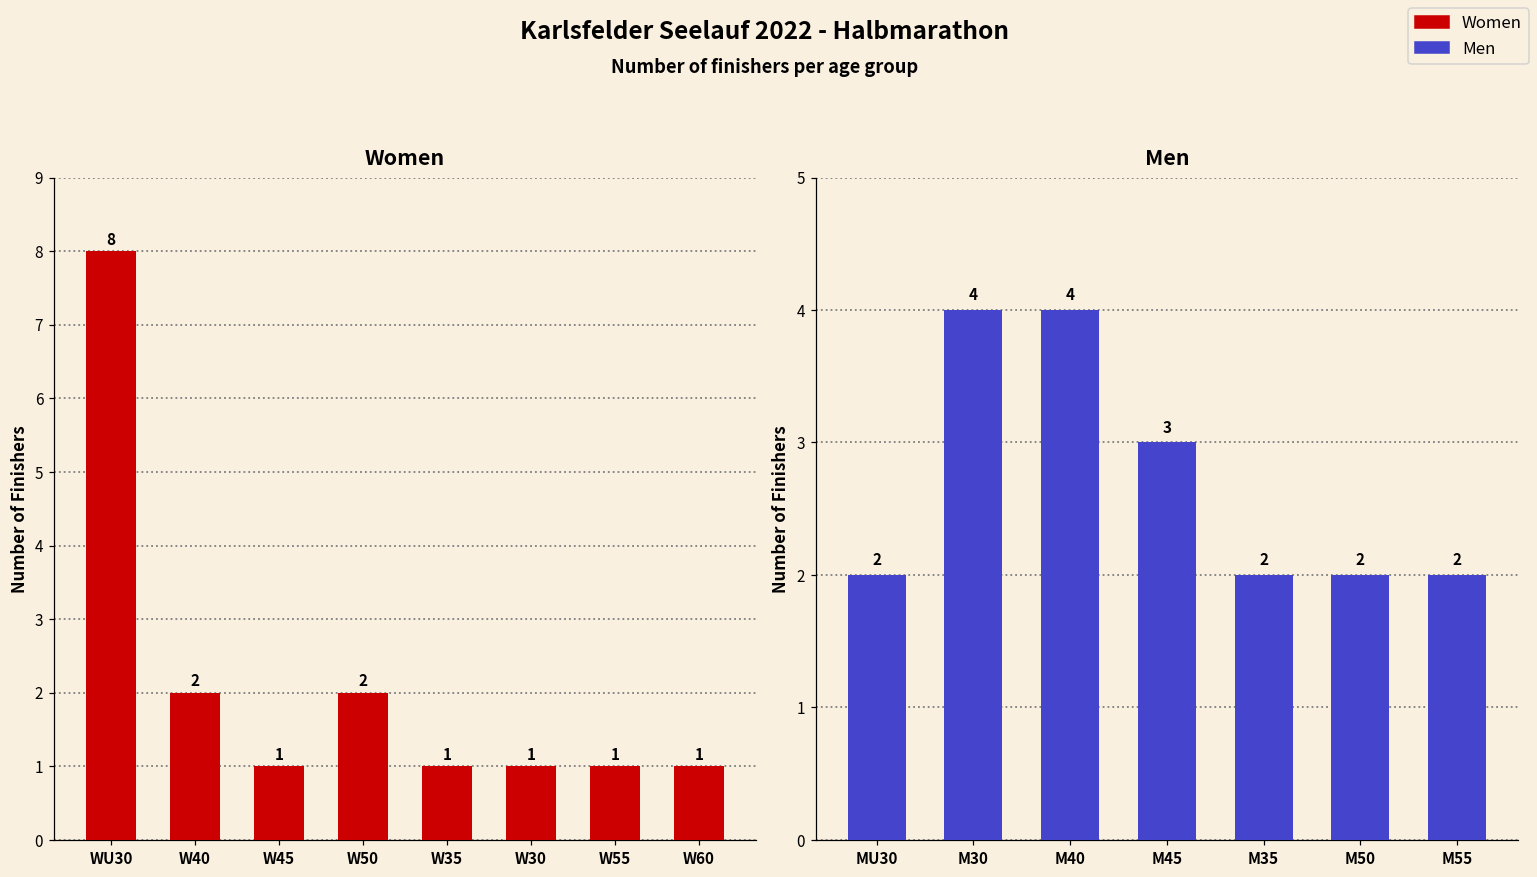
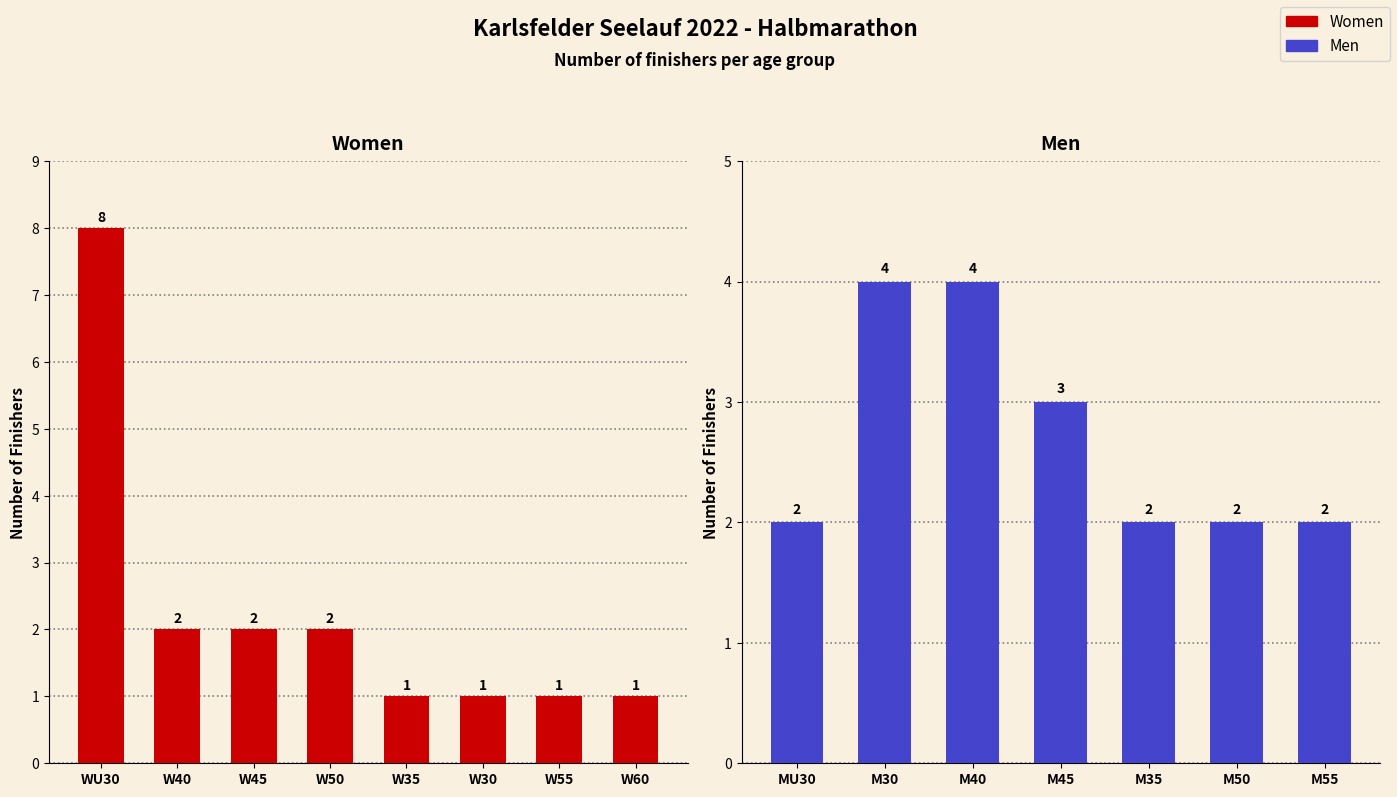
Women, W45: 1 -> 2
